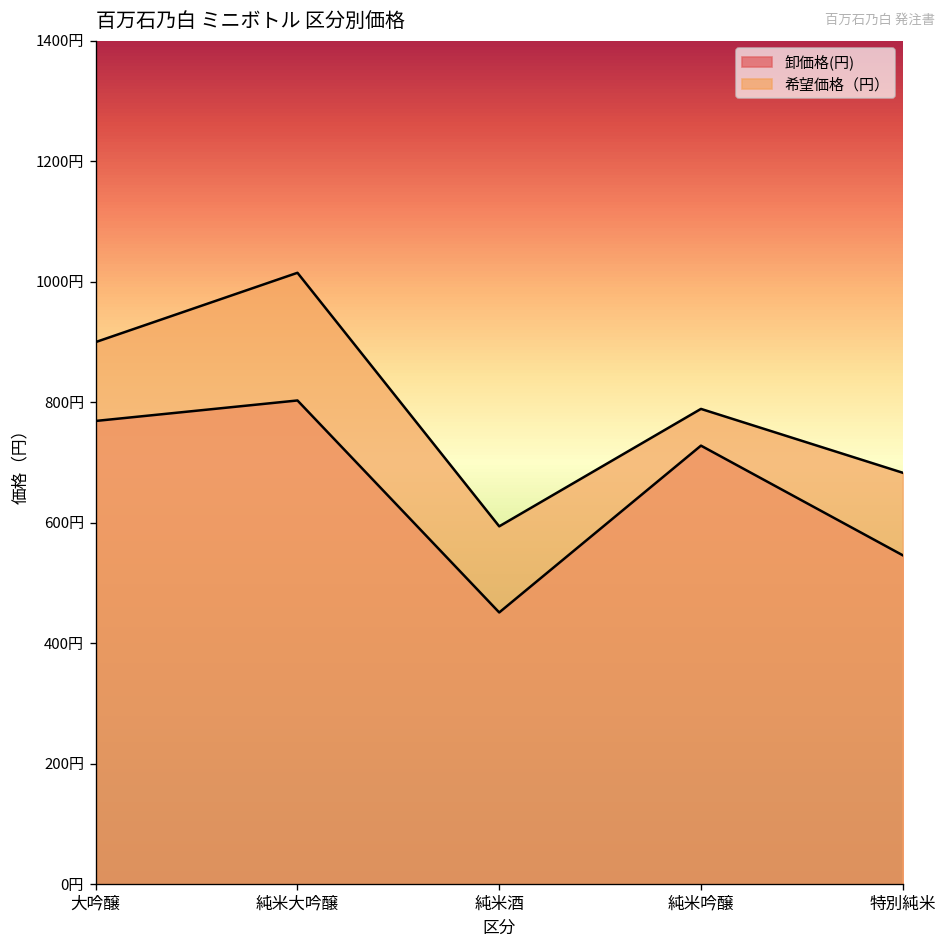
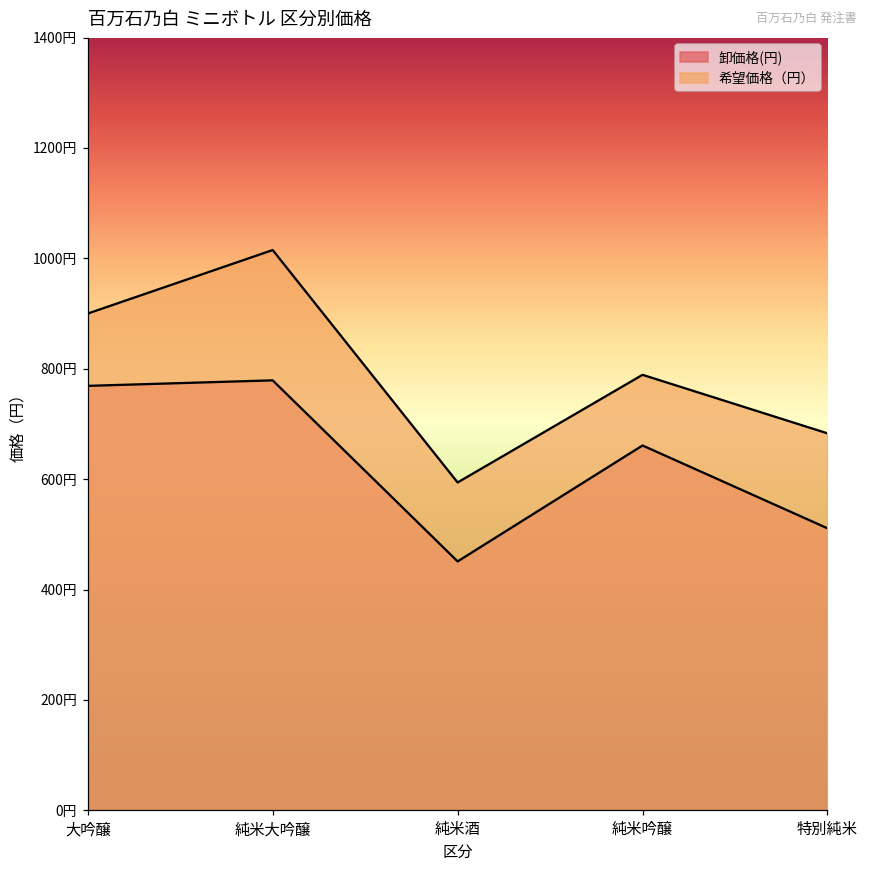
卸価格(円), 純米大吟醸: 800円 -> 780円
卸価格(円), 純米吟醸: 730円 -> 660円
卸価格(円), 特別純米: 550円 -> 510円
